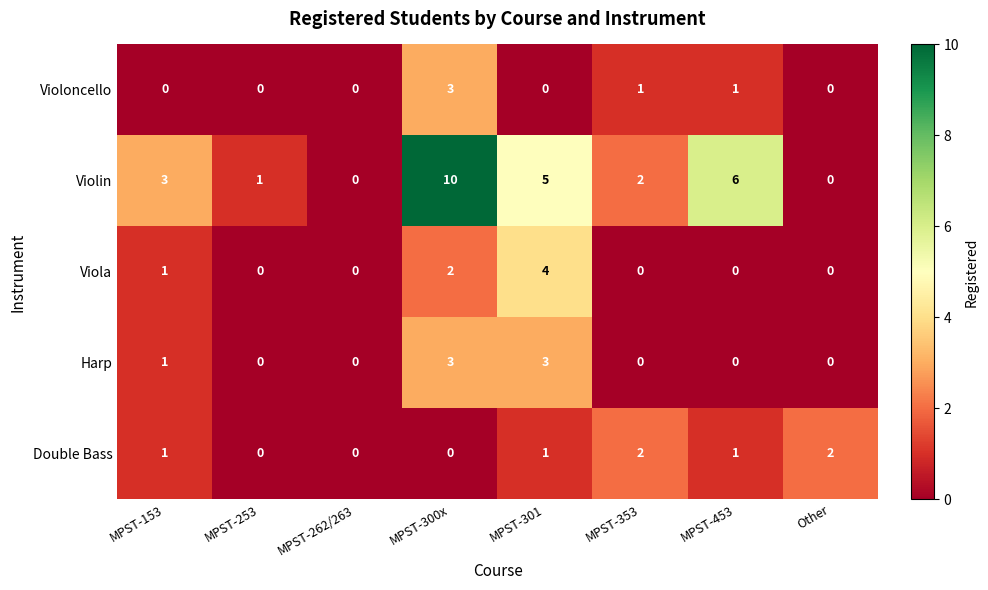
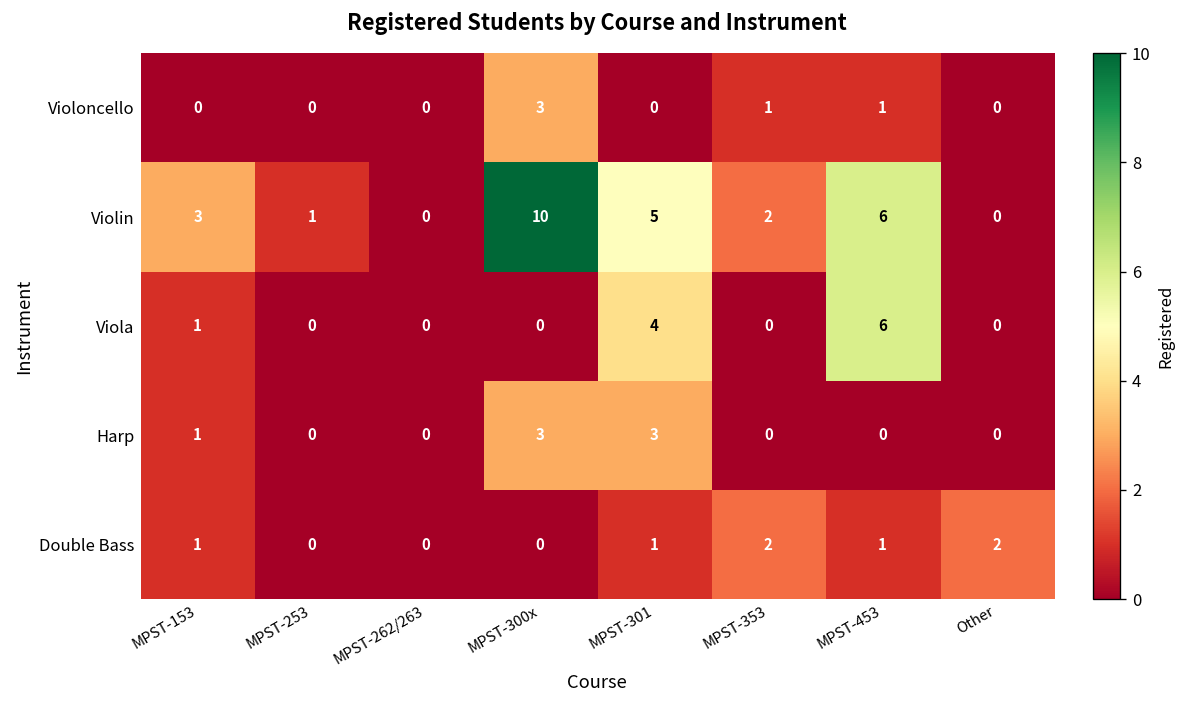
Viola, MPST-300x: 2 -> 0
Viola, MPST-453: 0 -> 6
